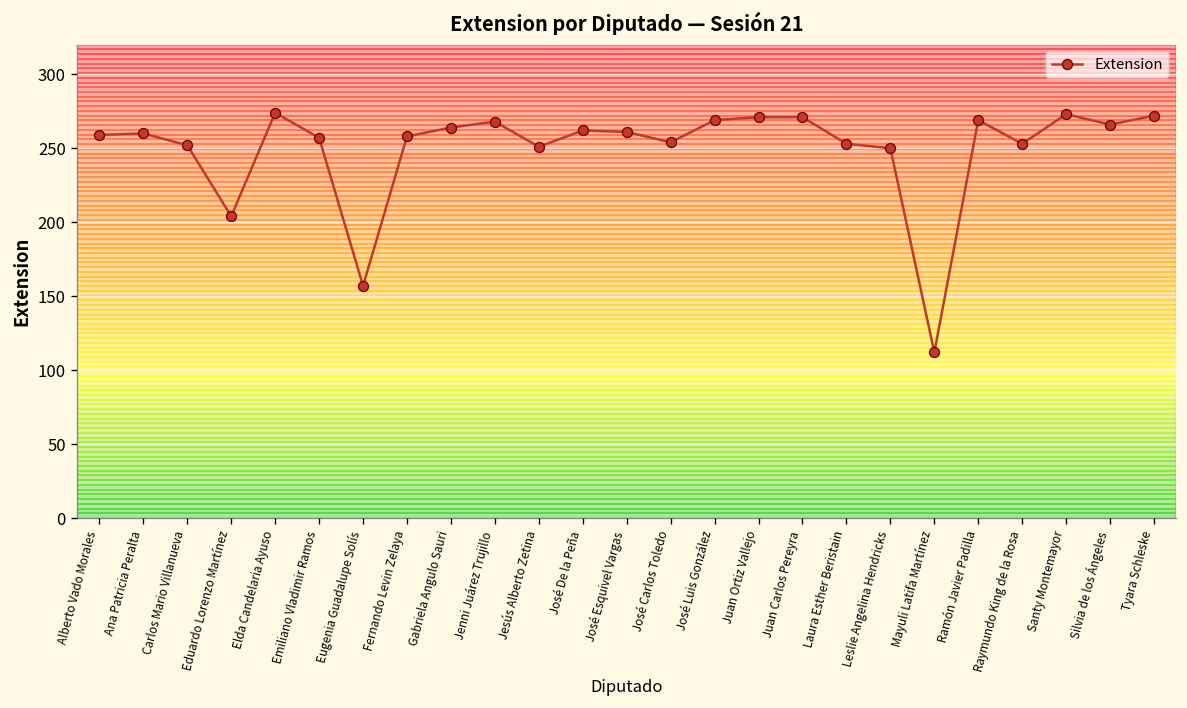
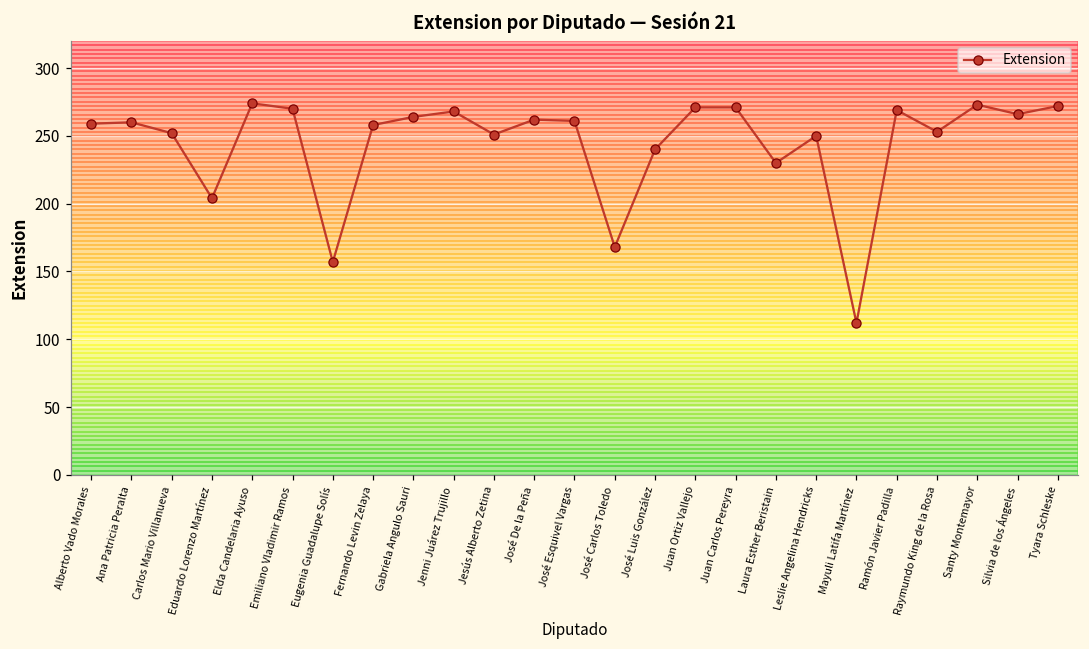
Emiliano Vladimir Ramos: 257 -> 270
José Carlos Toledo: 254 -> 168
José Luis González: 269 -> 240
Laura Esther Beristain: 253 -> 230
